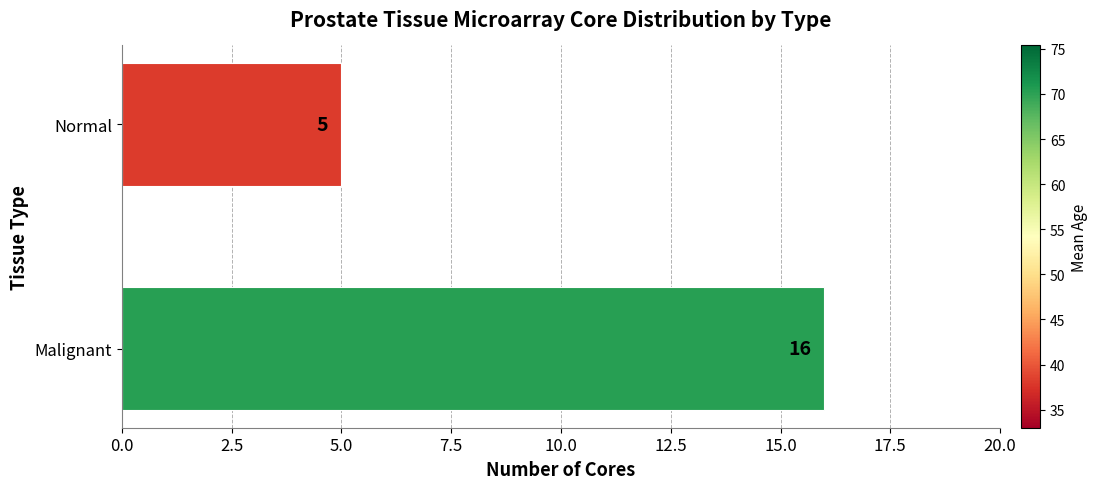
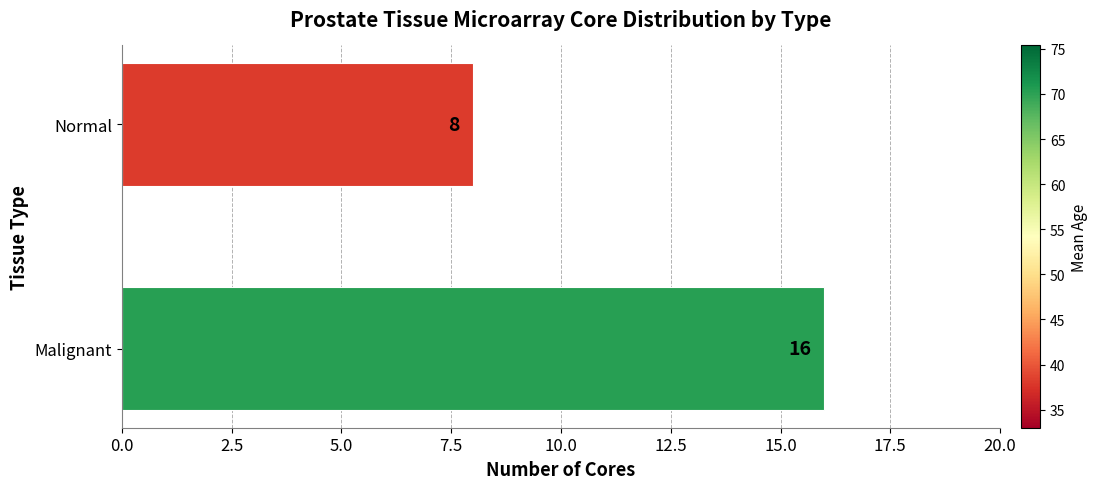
Normal: 5 -> 8
